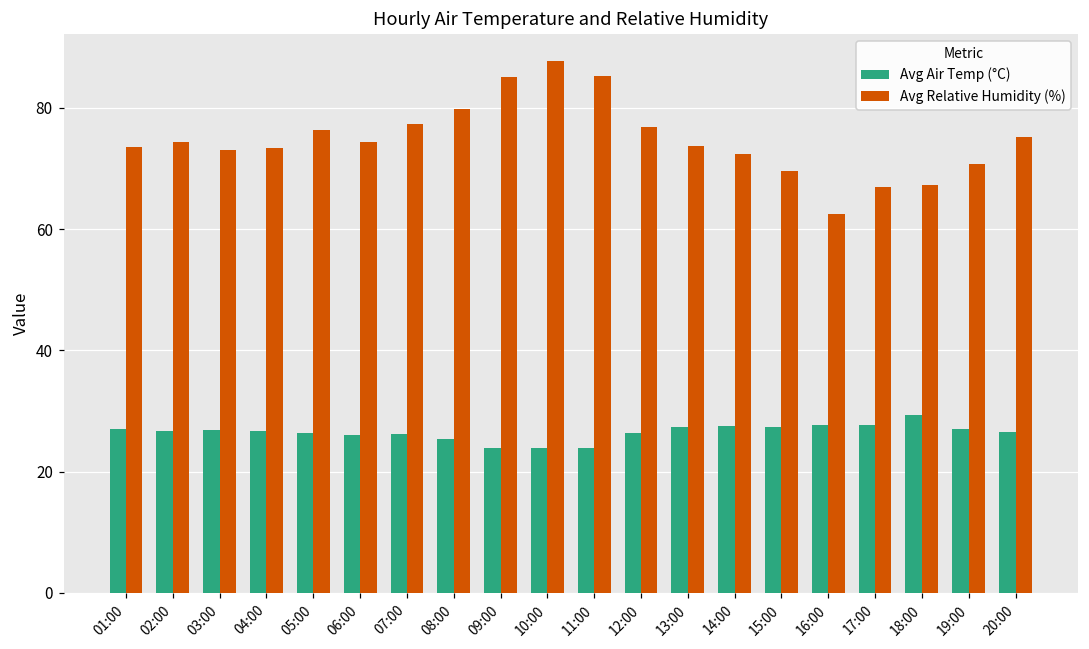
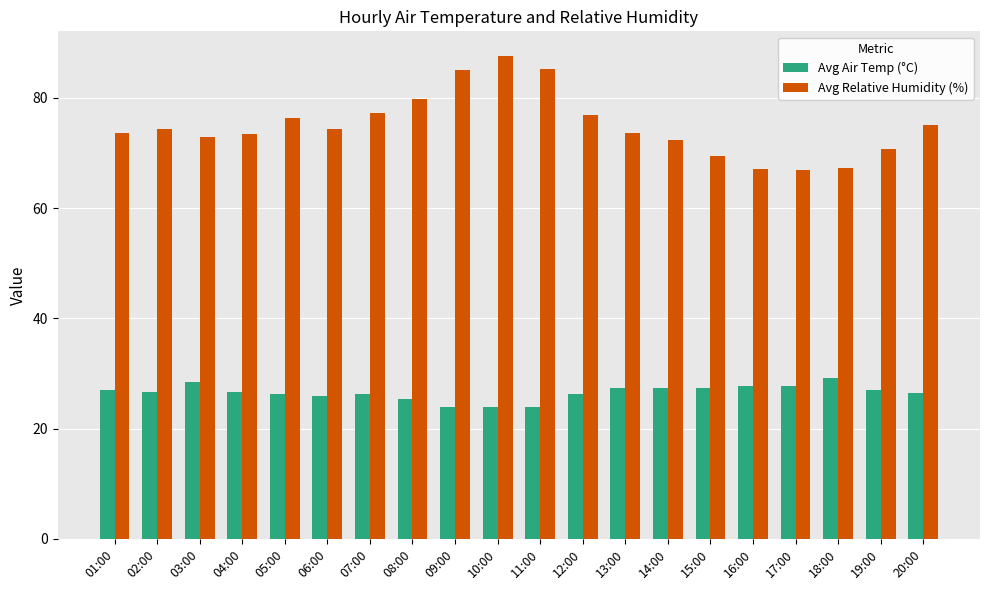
Avg Air Temp (°C), 03:00: 27 -> 28
Avg Relative Humidity (%), 16:00: 62 -> 67
